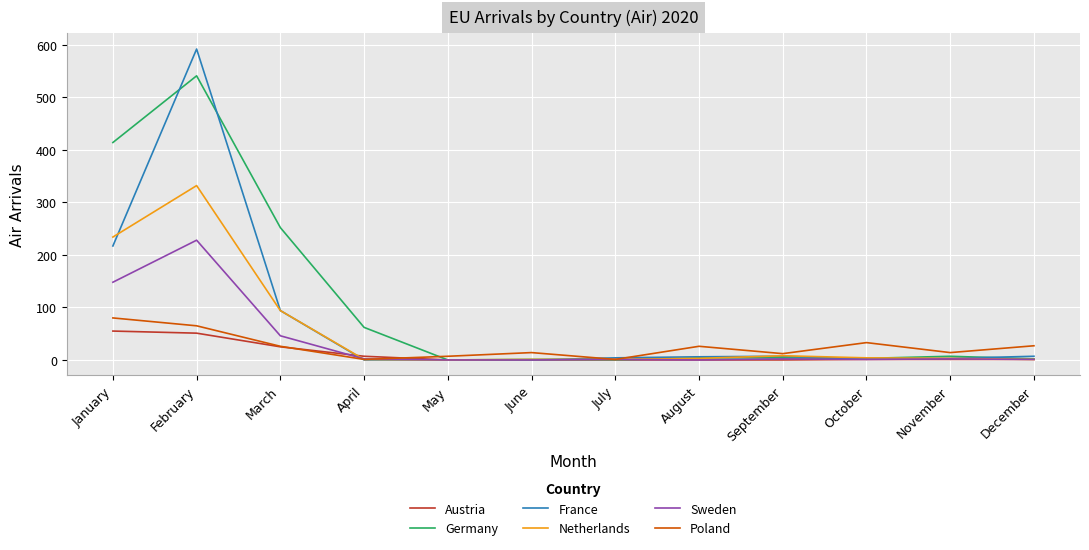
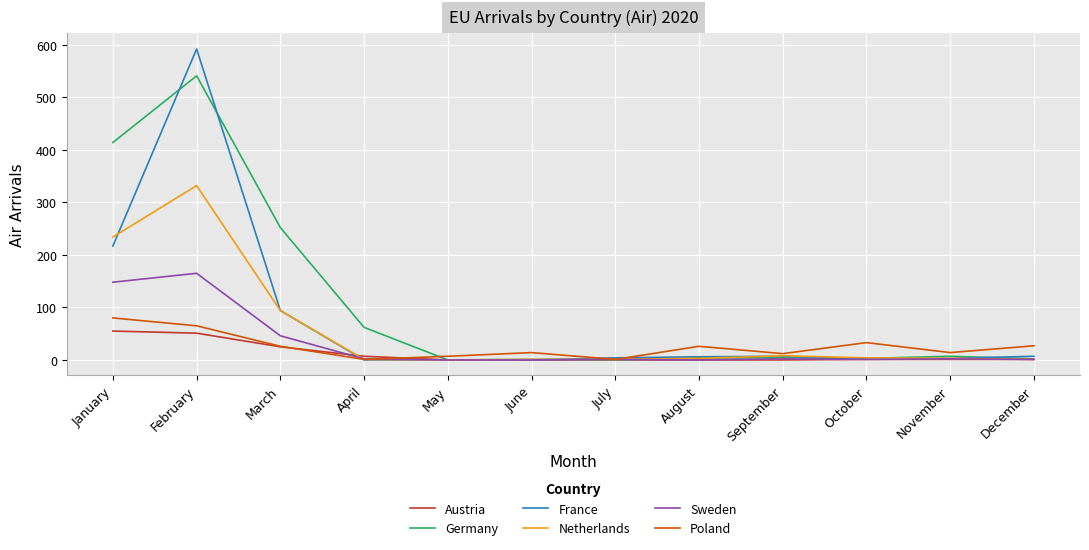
Sweden, February: 230 -> 170
